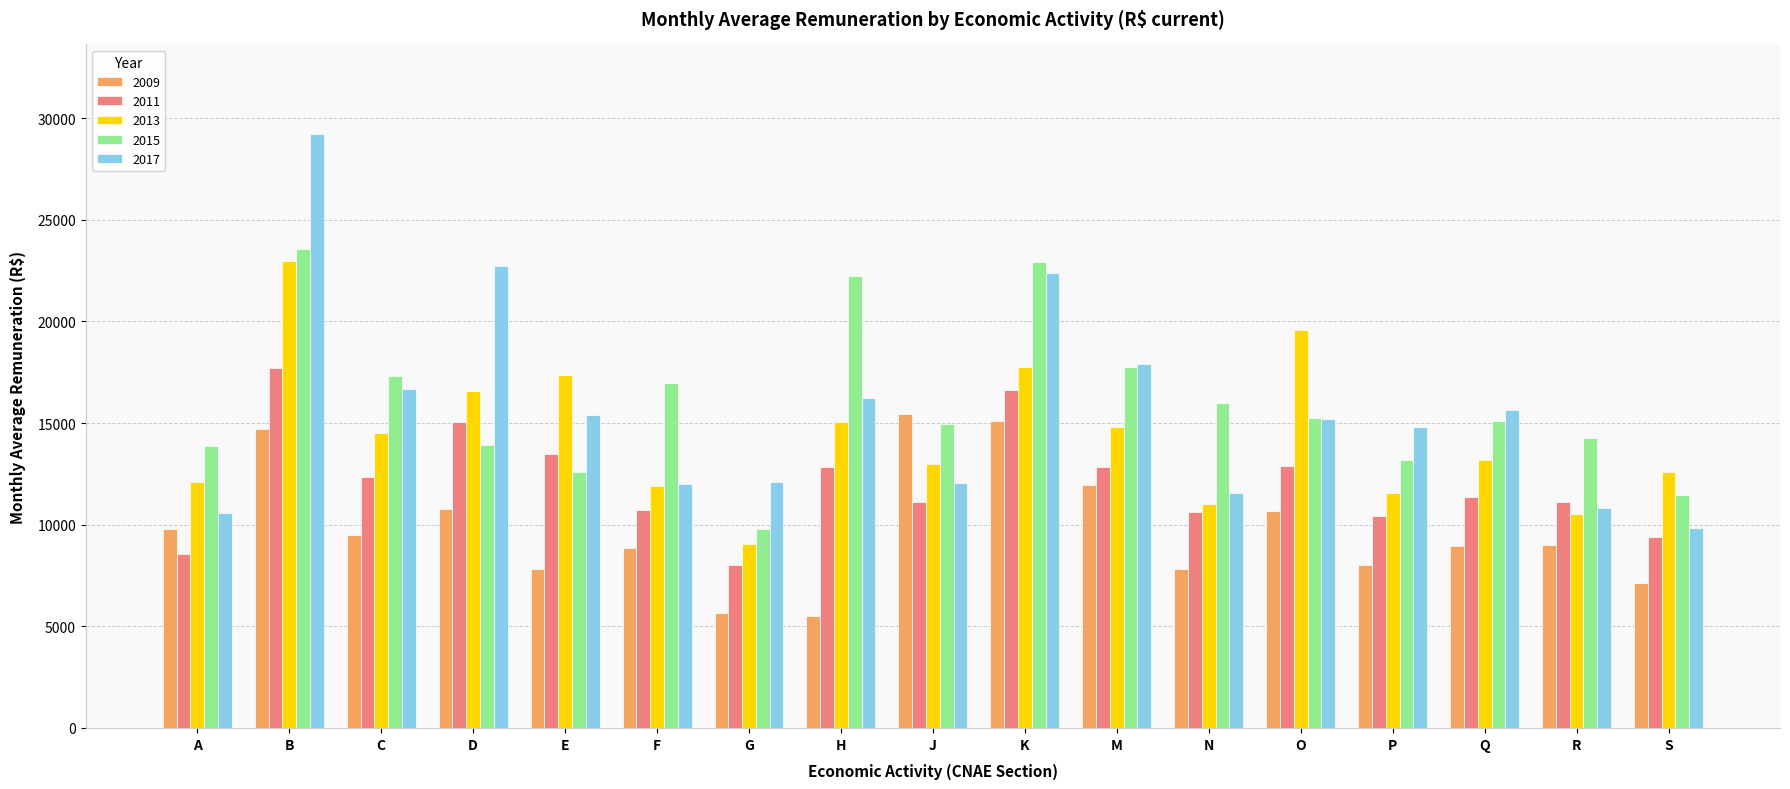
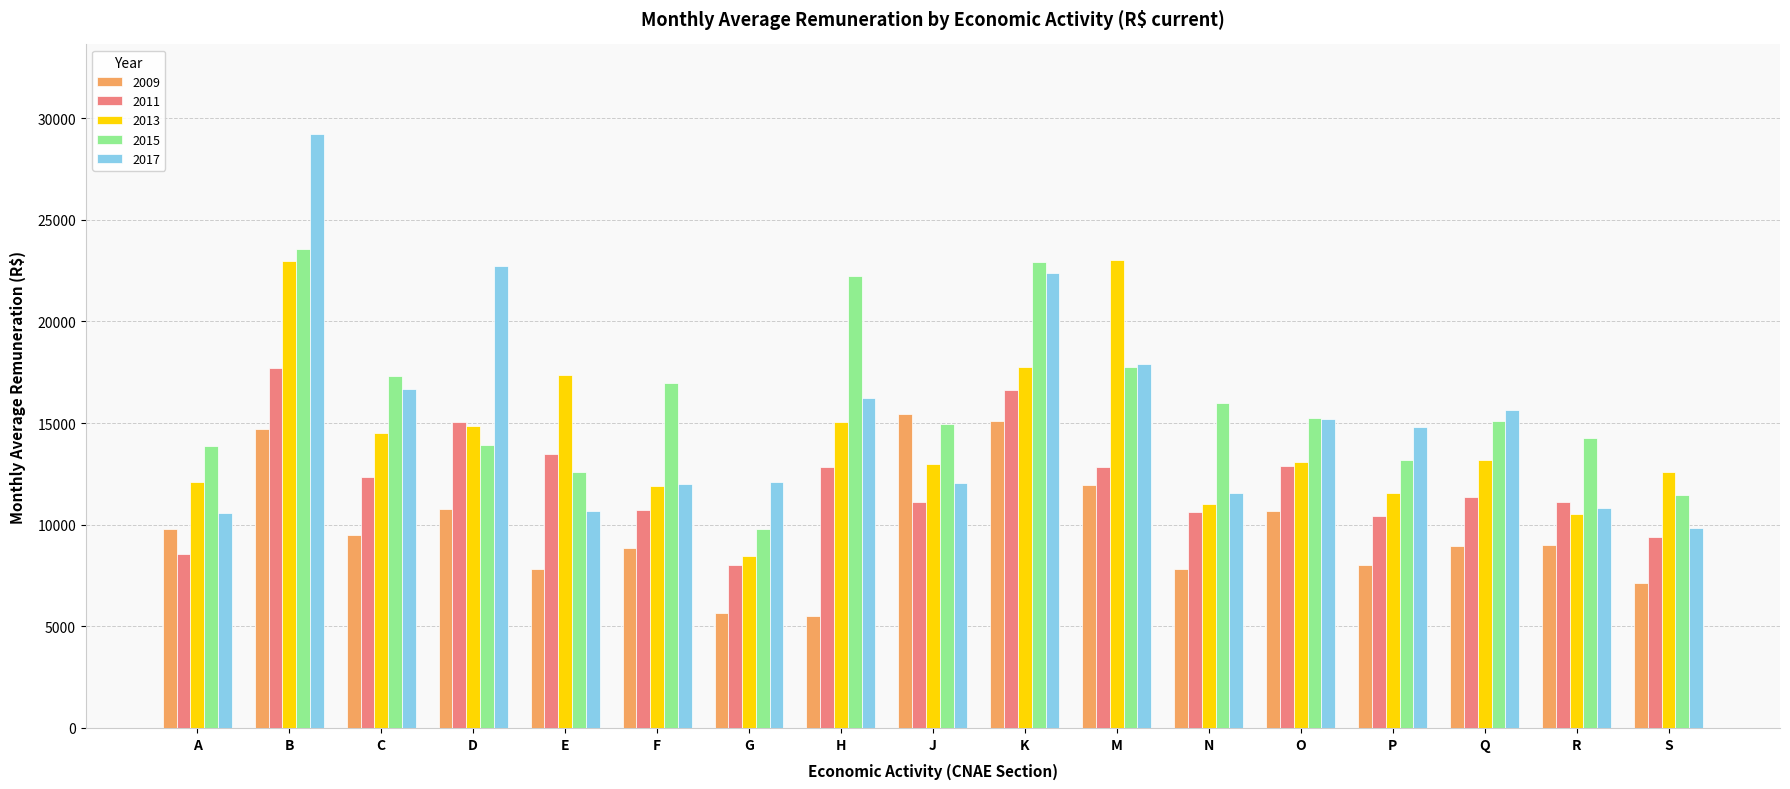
2013, D: 16600 -> 14800
2017, E: 15400 -> 10700
2013, G: 9100 -> 8400
2013, M: 14800 -> 23000
2013, O: 19600 -> 13100
